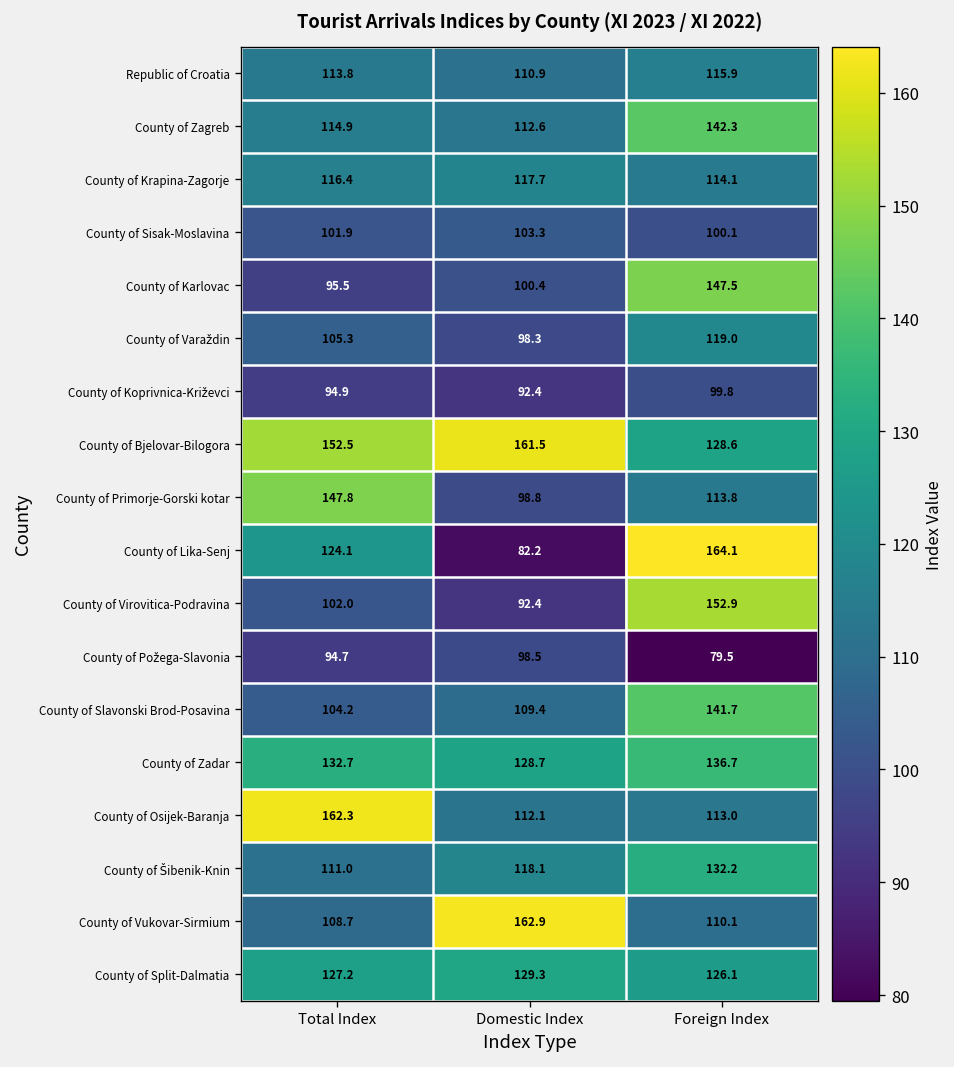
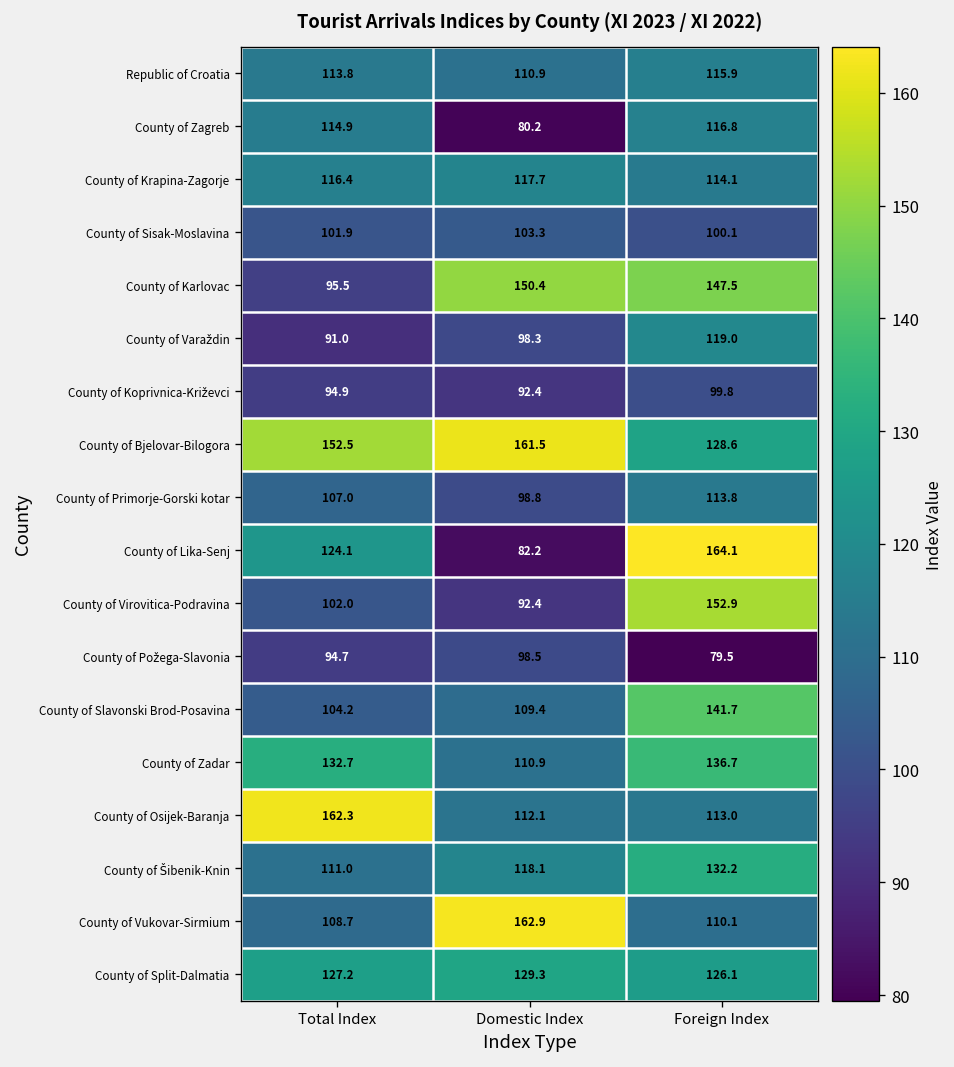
County of Zagreb, Domestic Index: 112.6 -> 80.2
County of Zagreb, Foreign Index: 142.3 -> 116.8
County of Karlovac, Domestic Index: 100.4 -> 150.4
County of Varaždin, Total Index: 105.3 -> 91.0
County of Primorje-Gorski kotar, Total Index: 147.8 -> 107.0
County of Zadar, Domestic Index: 128.7 -> 110.9
